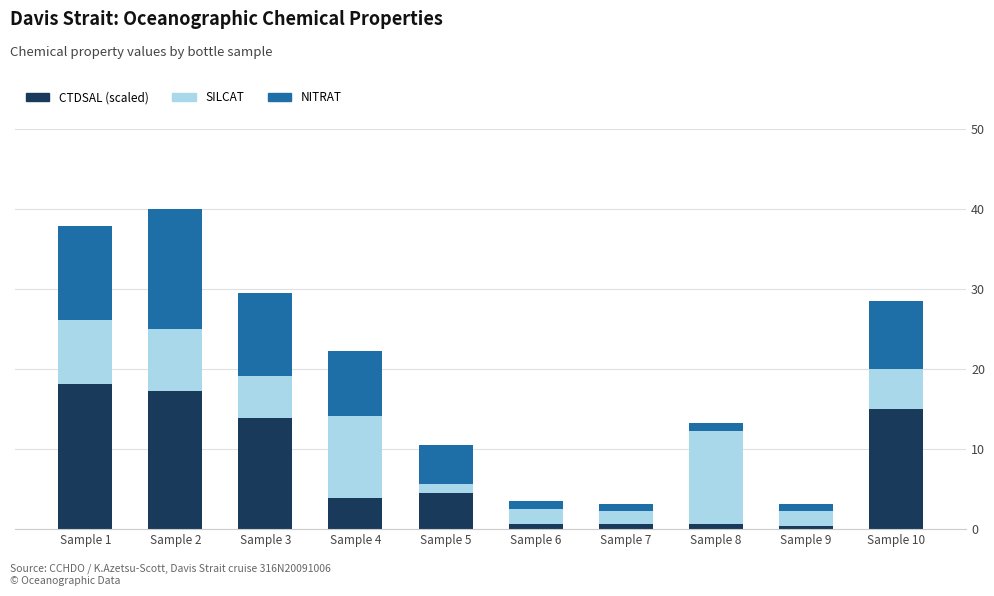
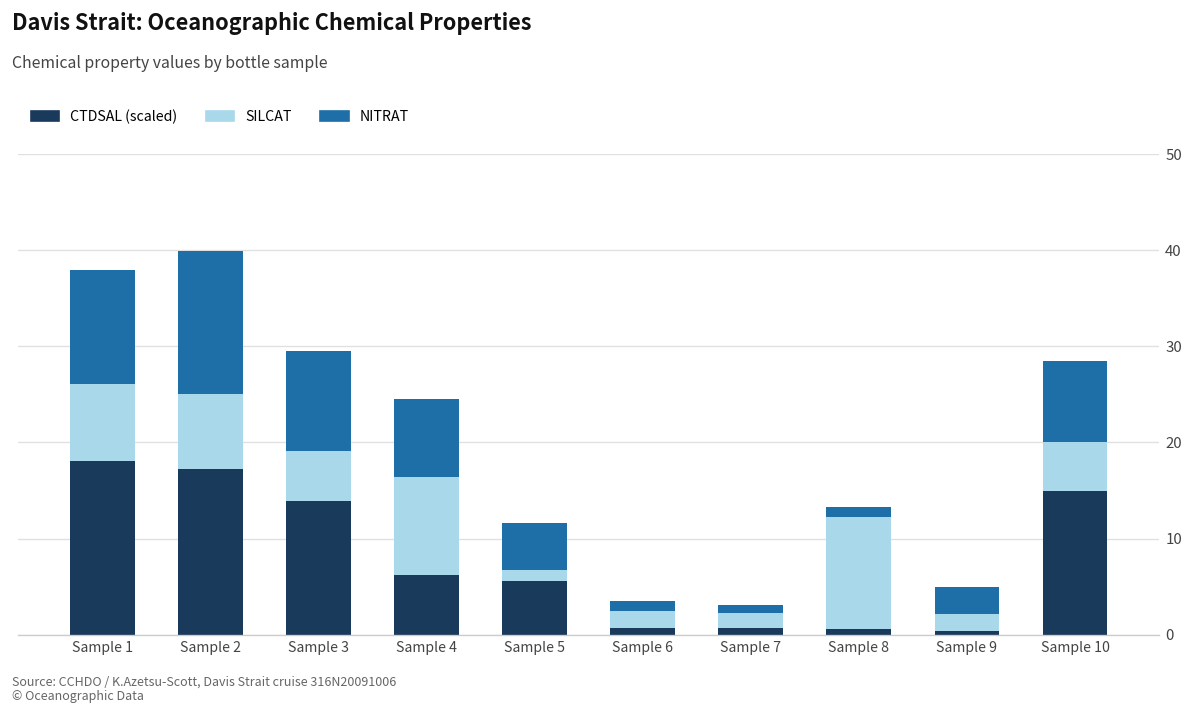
CTDSAL (scaled), Sample 4: 4 -> 6
CTDSAL (scaled), Sample 5: 5 -> 6
NITRAT, Sample 9: 1 -> 3
